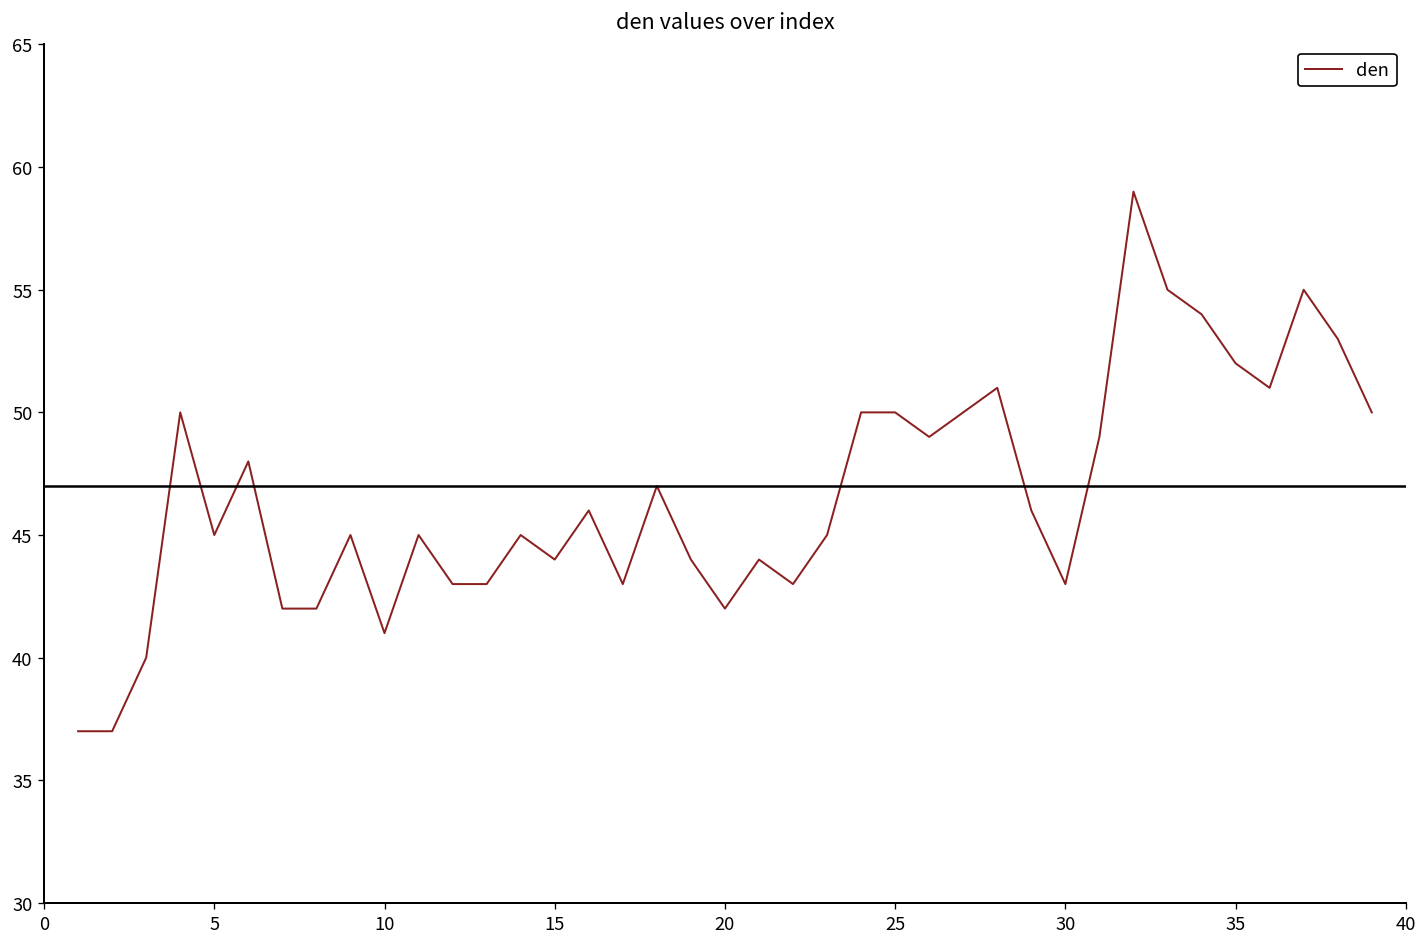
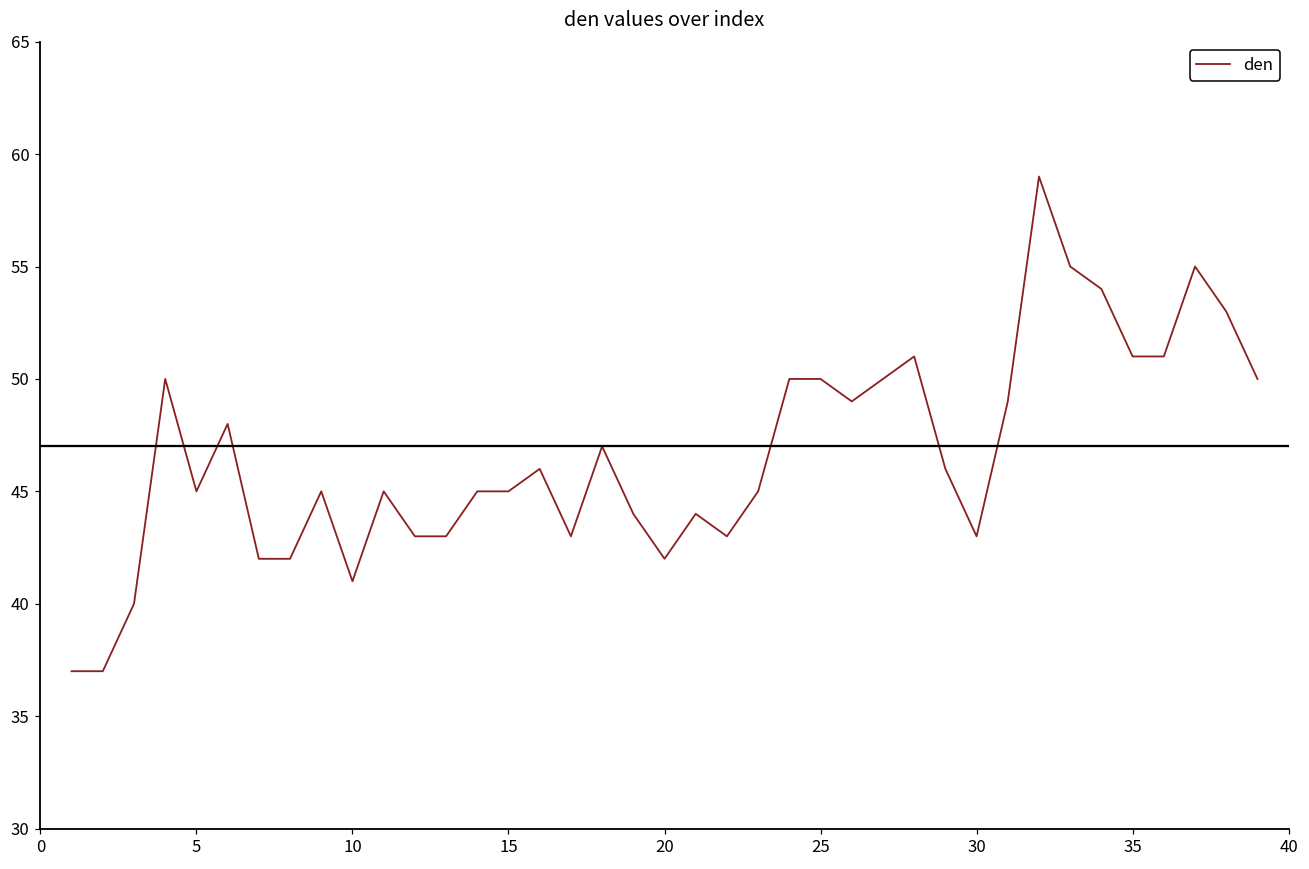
15: 44 -> 45
35: 52 -> 51
